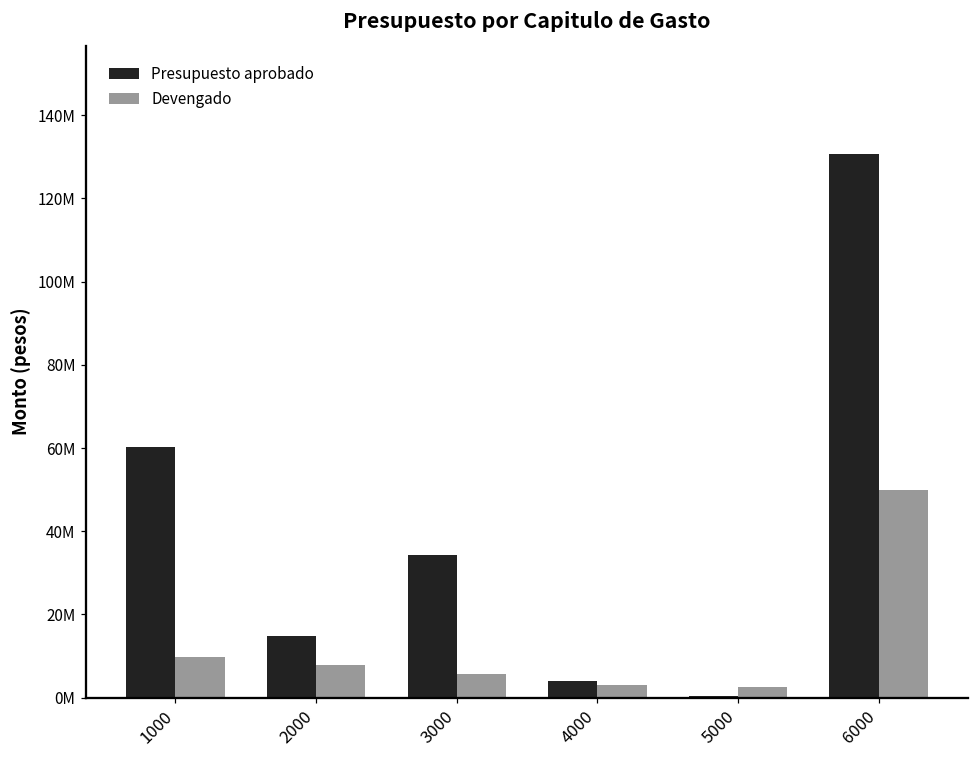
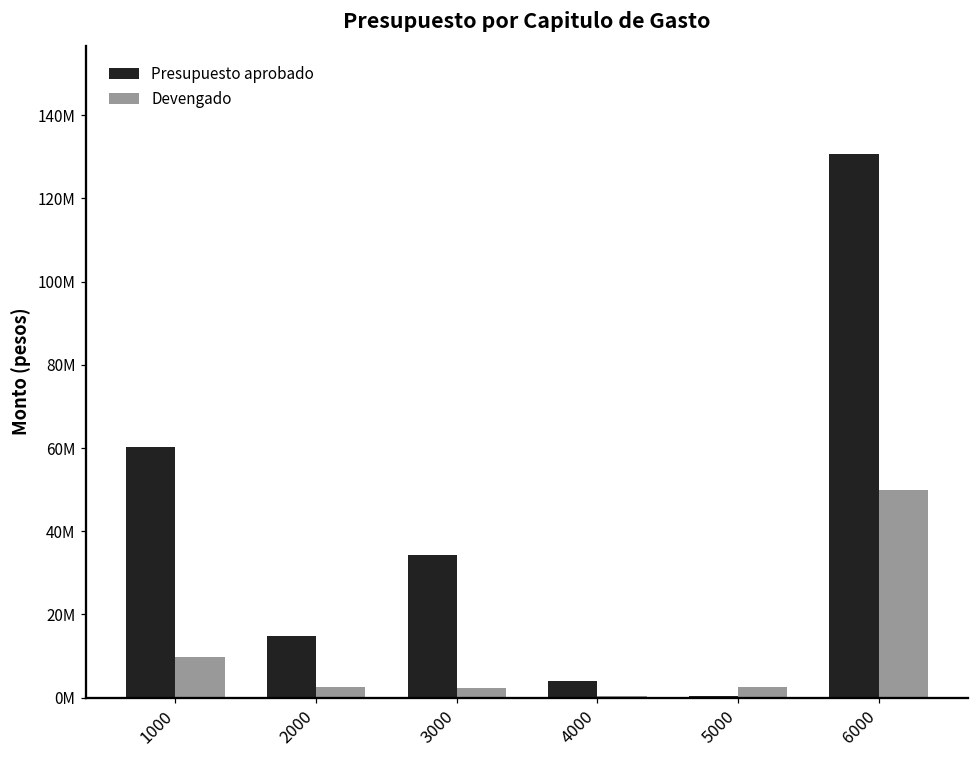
Devengado, 2000: 8000000 -> 3000000
Devengado, 3000: 6000000 -> 2000000
Devengado, 4000: 3000000 -> 0
